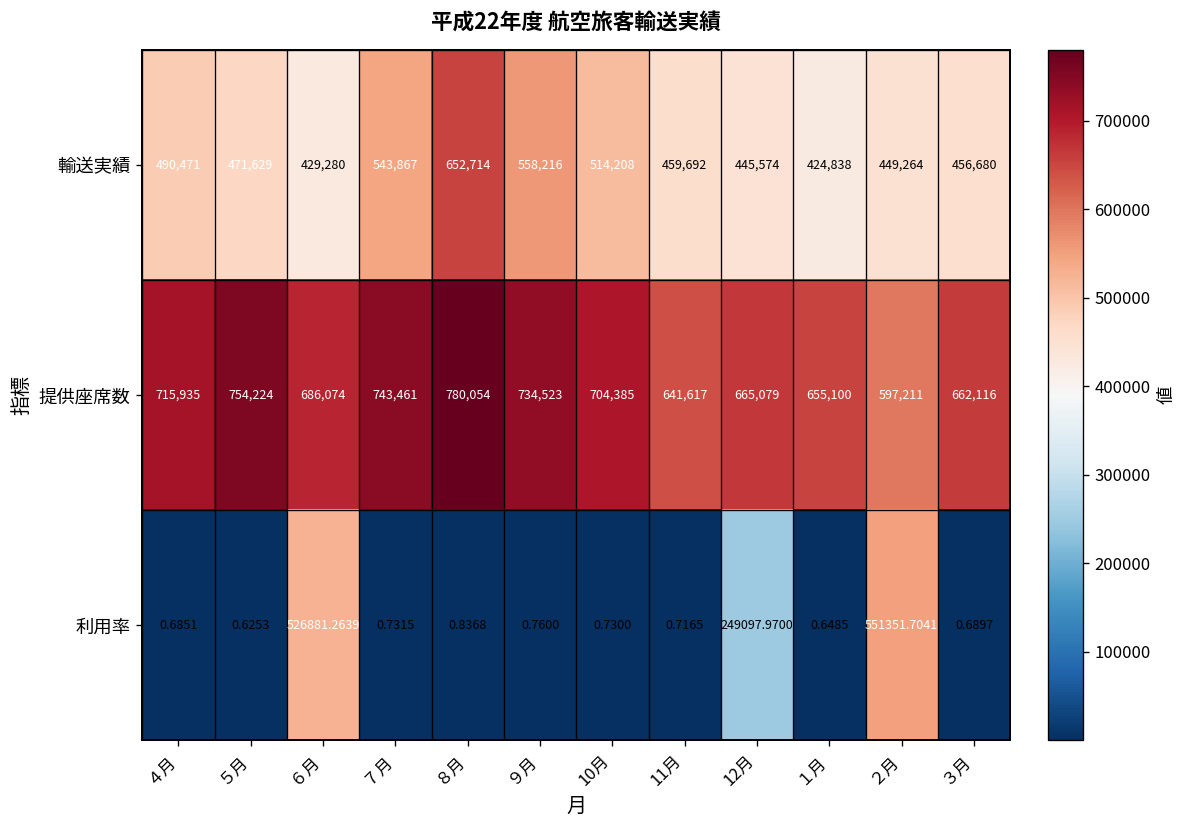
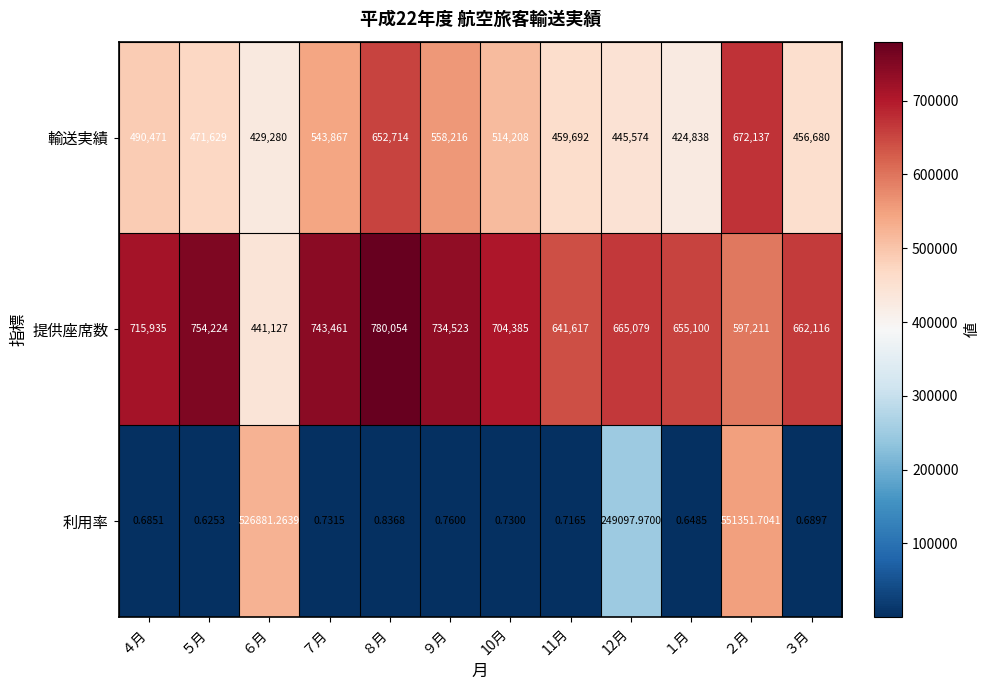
輸送実績, ２月: 449,264 -> 672,137
提供座席数, ６月: 686,074 -> 441,127
